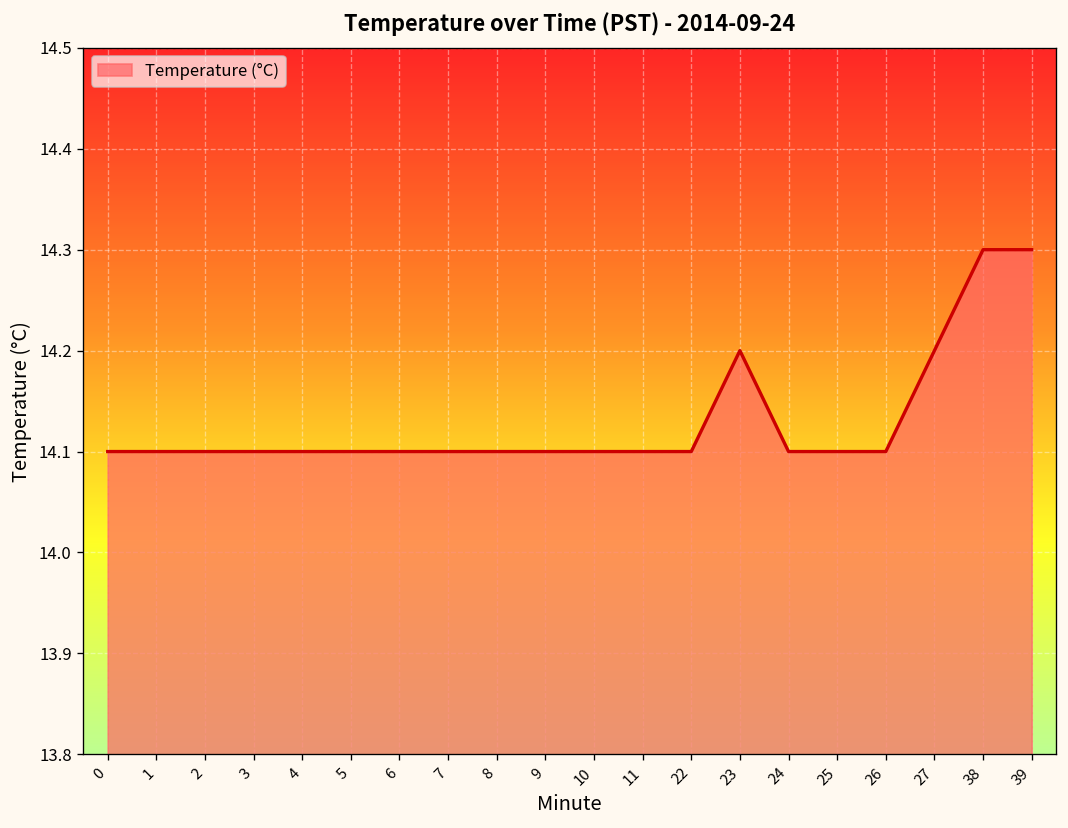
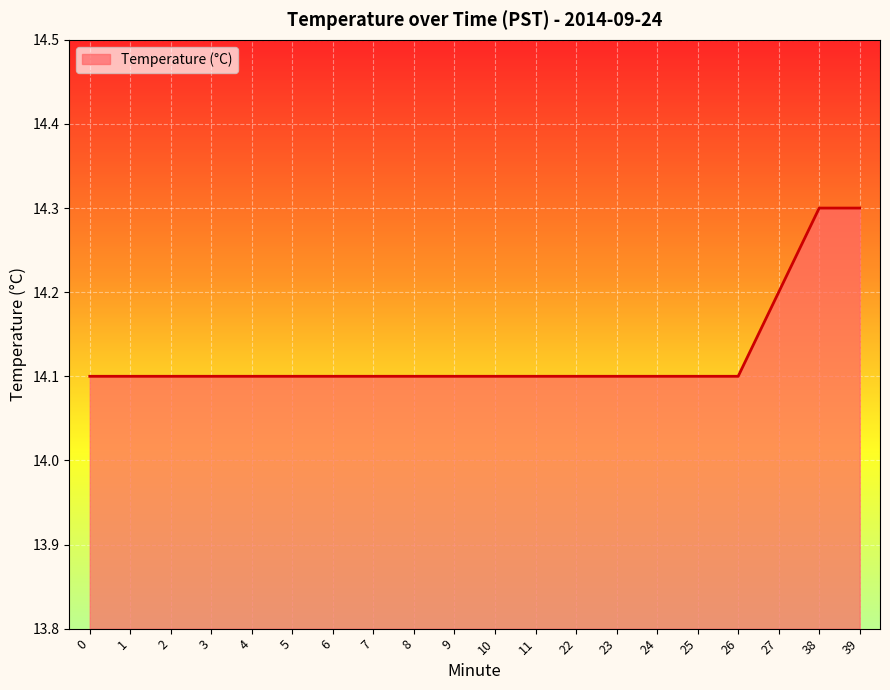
23: 14.2 -> 14.1
